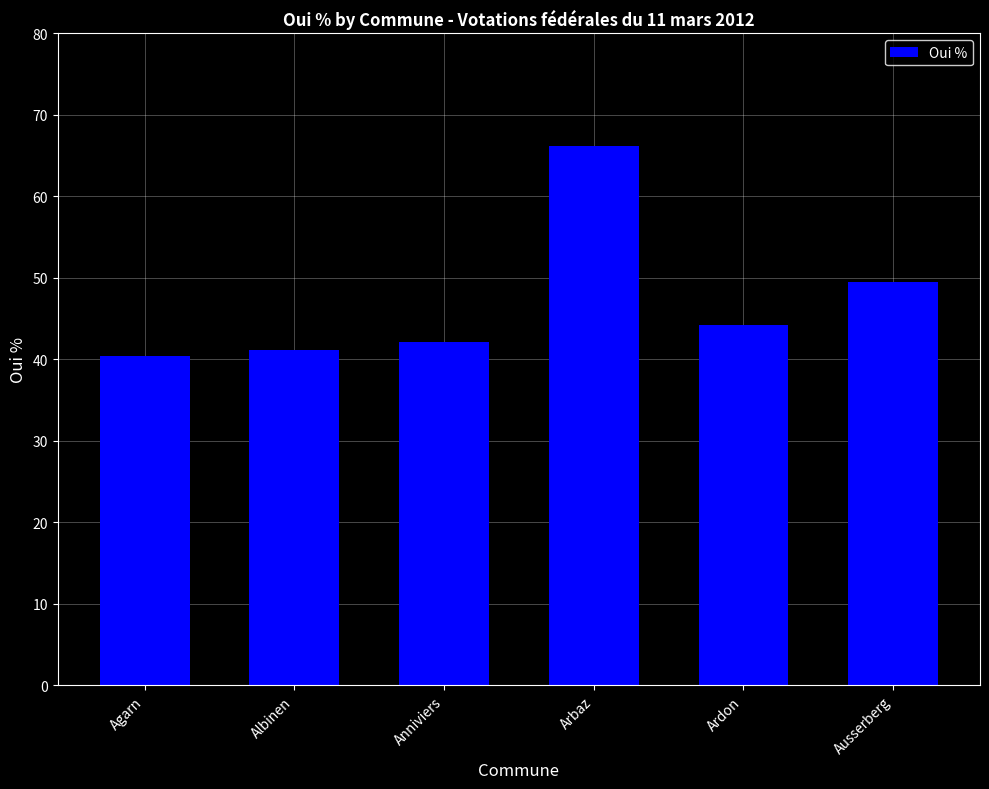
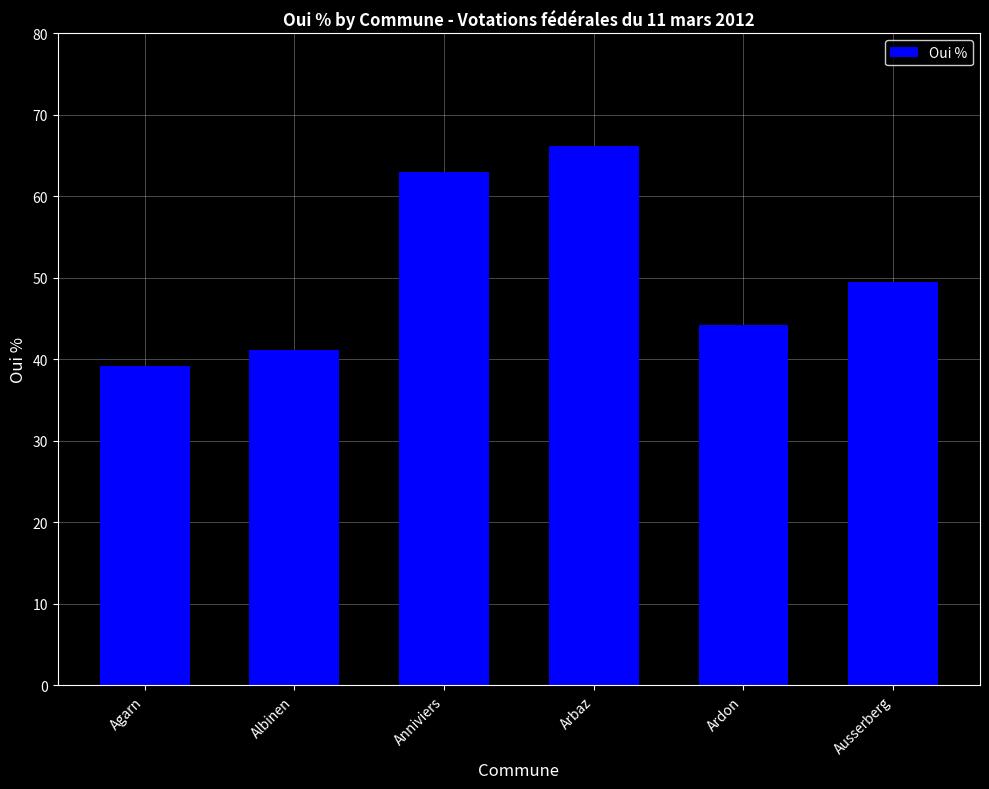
Agarn: 40 -> 39
Anniviers: 42 -> 63
